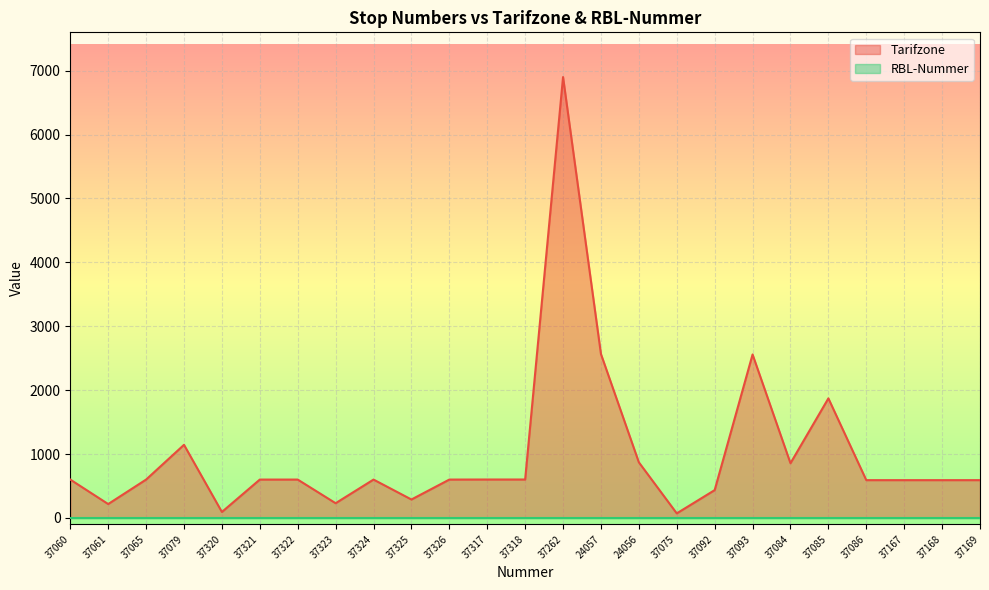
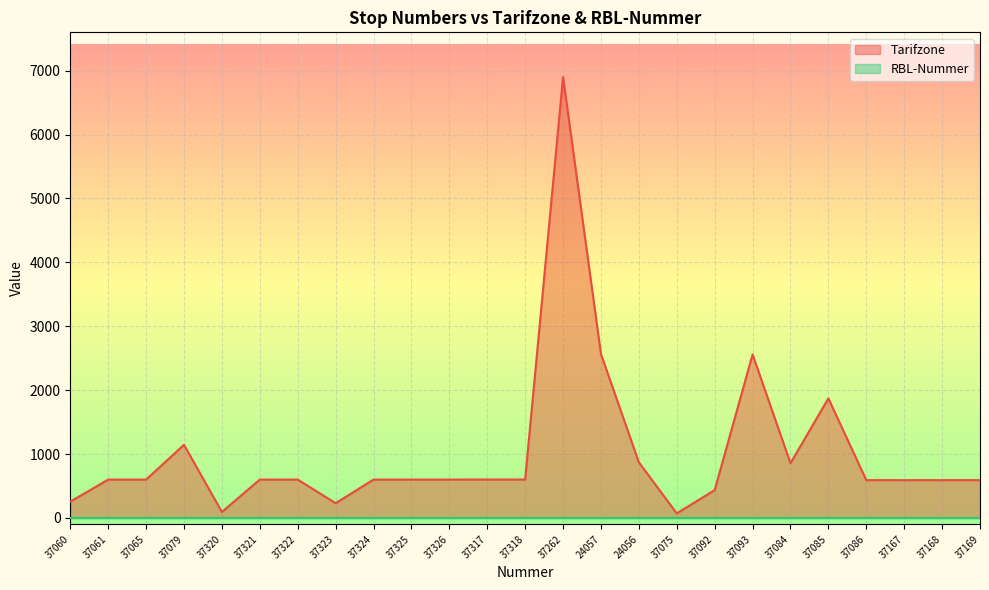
Tarifzone, 37060: 600 -> 300
Tarifzone, 37061: 200 -> 600
Tarifzone, 37325: 300 -> 600
